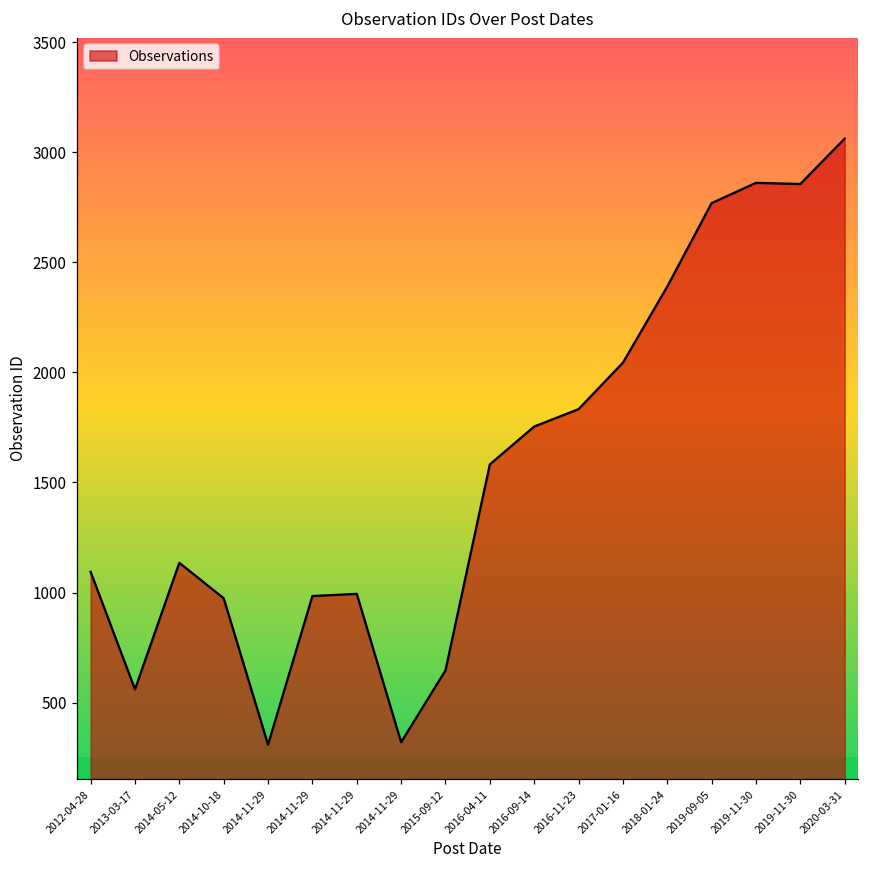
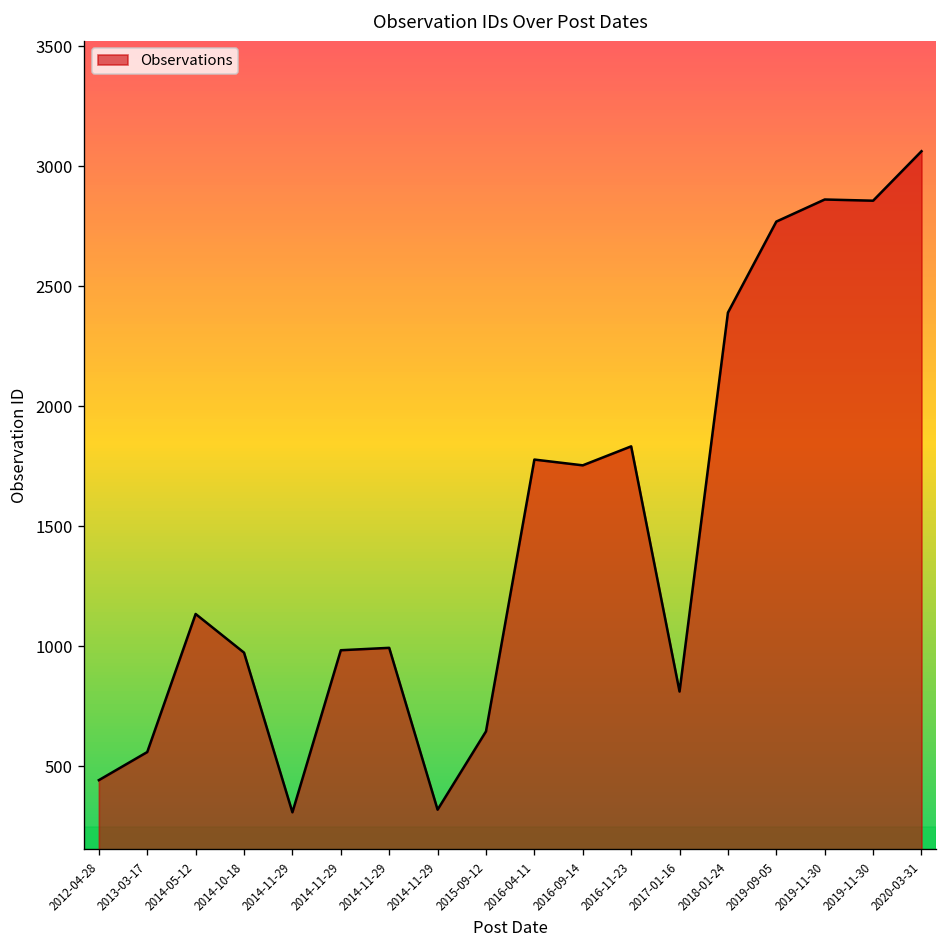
2012-04-28: 1090 -> 440
2016-04-11: 1580 -> 1780
2017-01-16: 2040 -> 810
